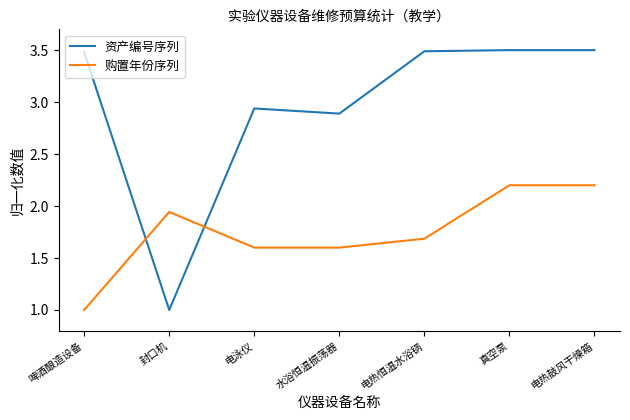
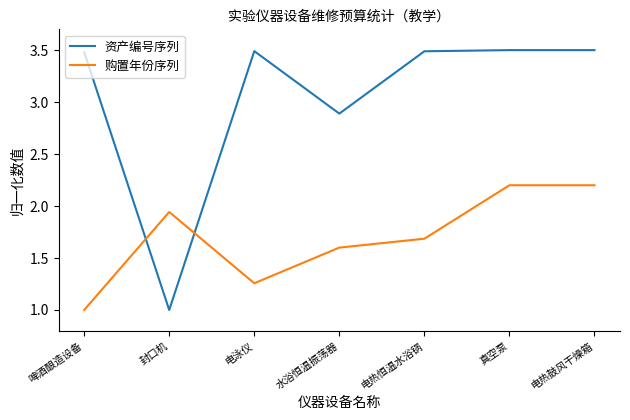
资产编号序列, 电泳仪: 2.94 -> 3.49
购置年份序列, 电泳仪: 1.60 -> 1.26
